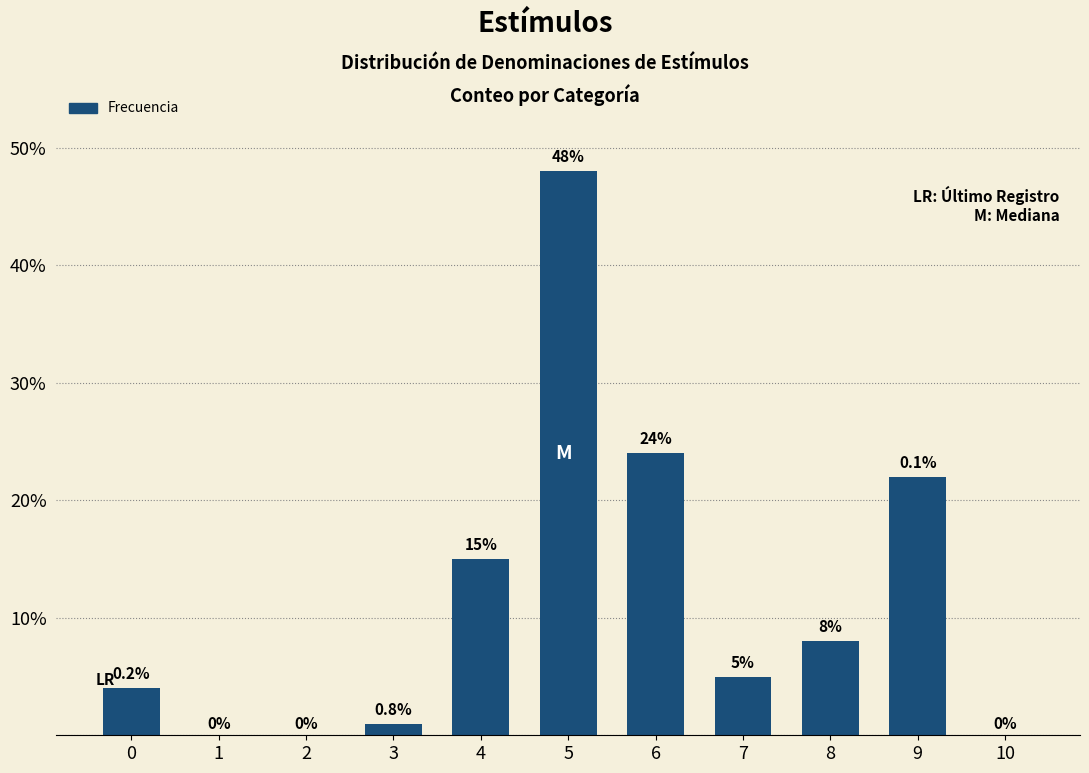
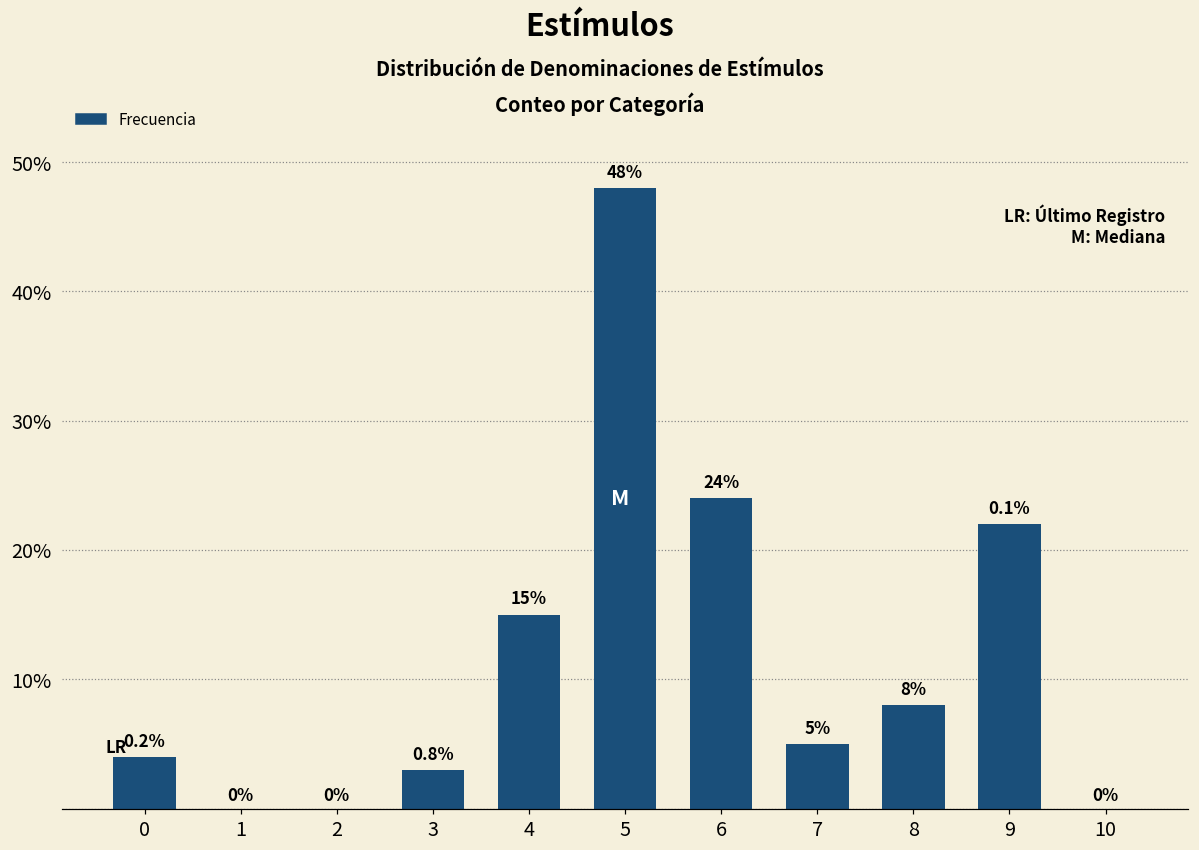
3: 1% -> 3%
